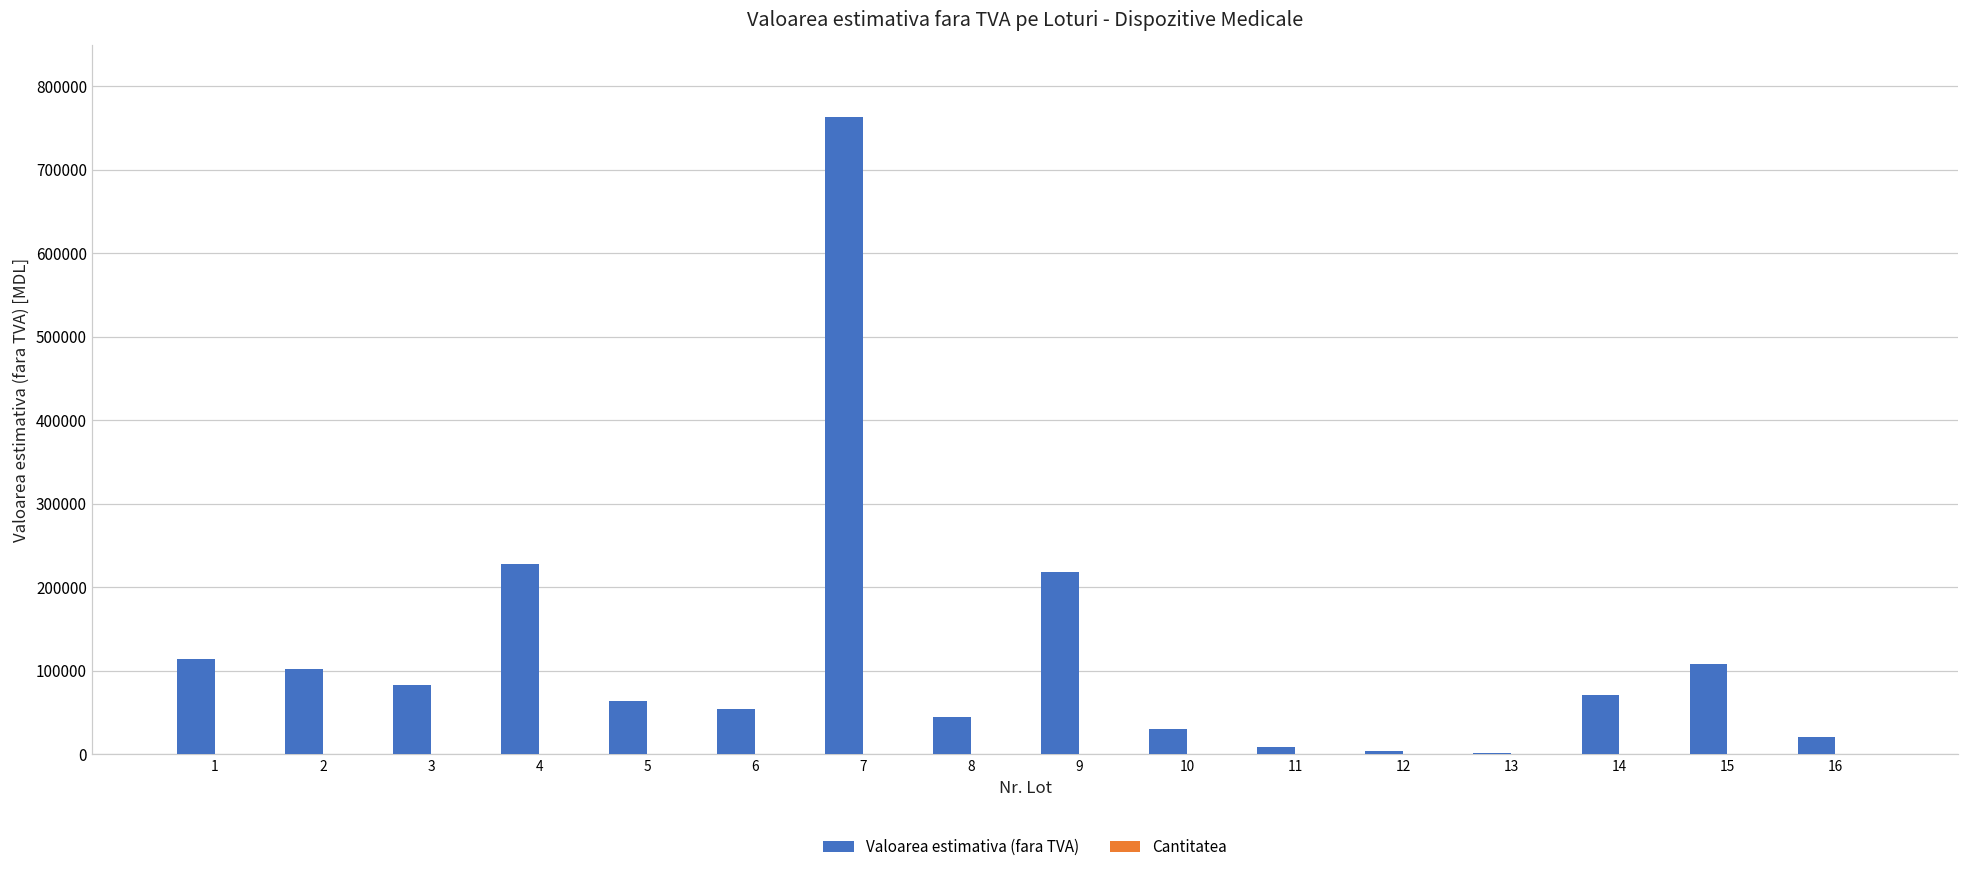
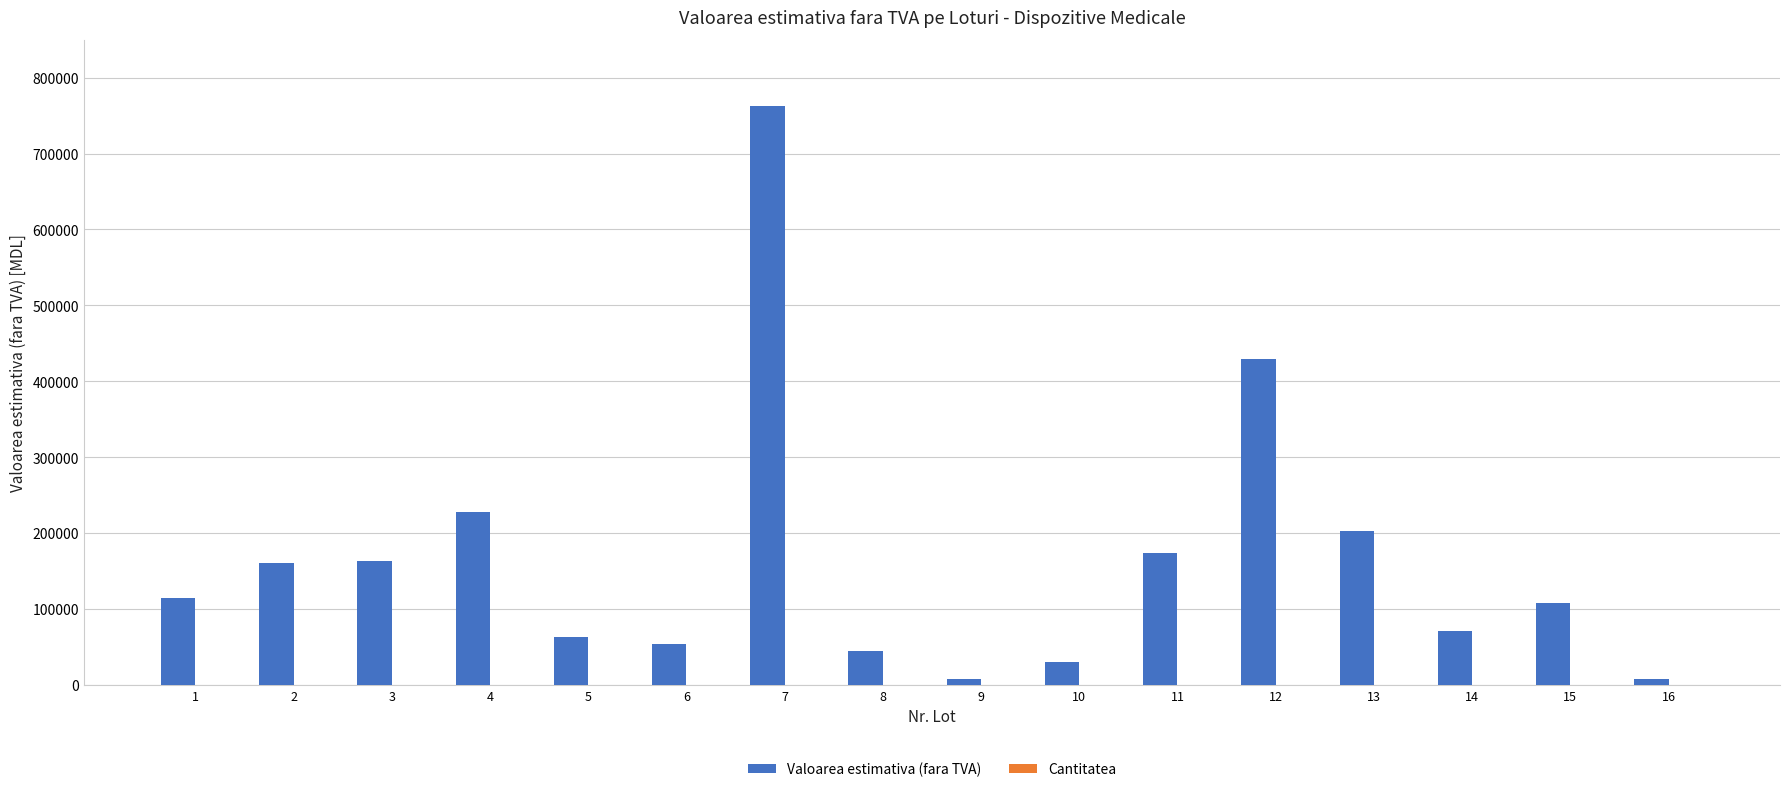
Valoarea estimativa (fara TVA), 2: 100000 -> 160000
Valoarea estimativa (fara TVA), 3: 80000 -> 160000
Valoarea estimativa (fara TVA), 9: 220000 -> 10000
Valoarea estimativa (fara TVA), 11: 10000 -> 170000
Valoarea estimativa (fara TVA), 12: 0 -> 430000
Valoarea estimativa (fara TVA), 13: 0 -> 200000
Valoarea estimativa (fara TVA), 16: 20000 -> 10000
